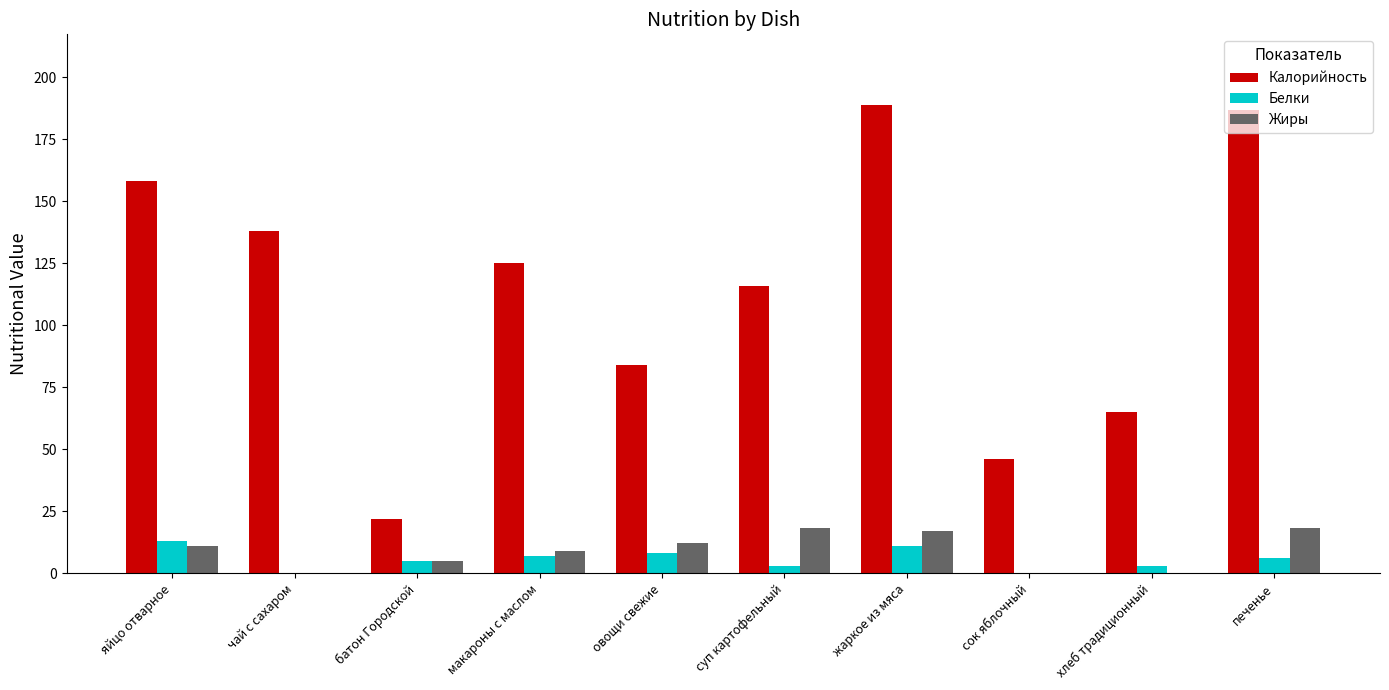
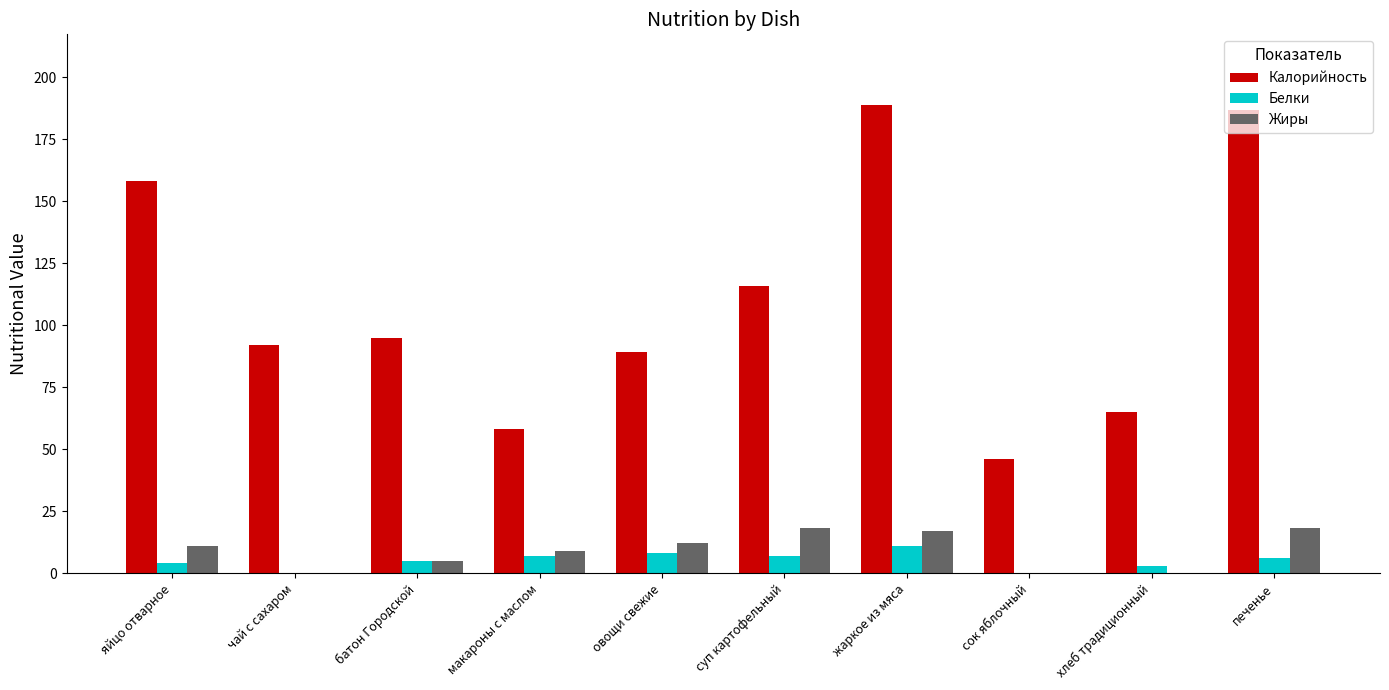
Белки, яйцо отварное: 13 -> 4
Калорийность, чай с сахаром: 138 -> 92
Калорийность, батон Городской: 22 -> 95
Калорийность, макароны с маслом: 125 -> 58
Калорийность, овощи свежие: 84 -> 89
Белки, суп картофельный: 3 -> 7
